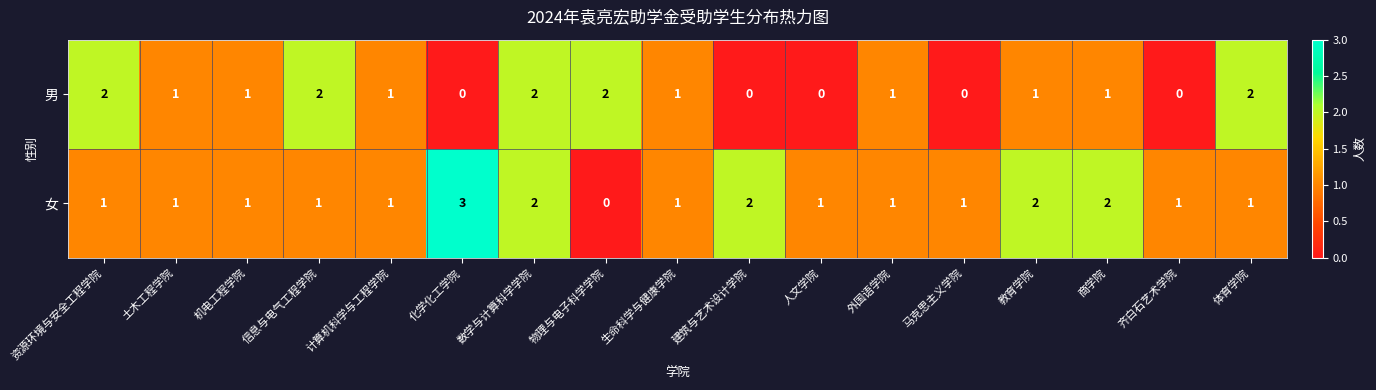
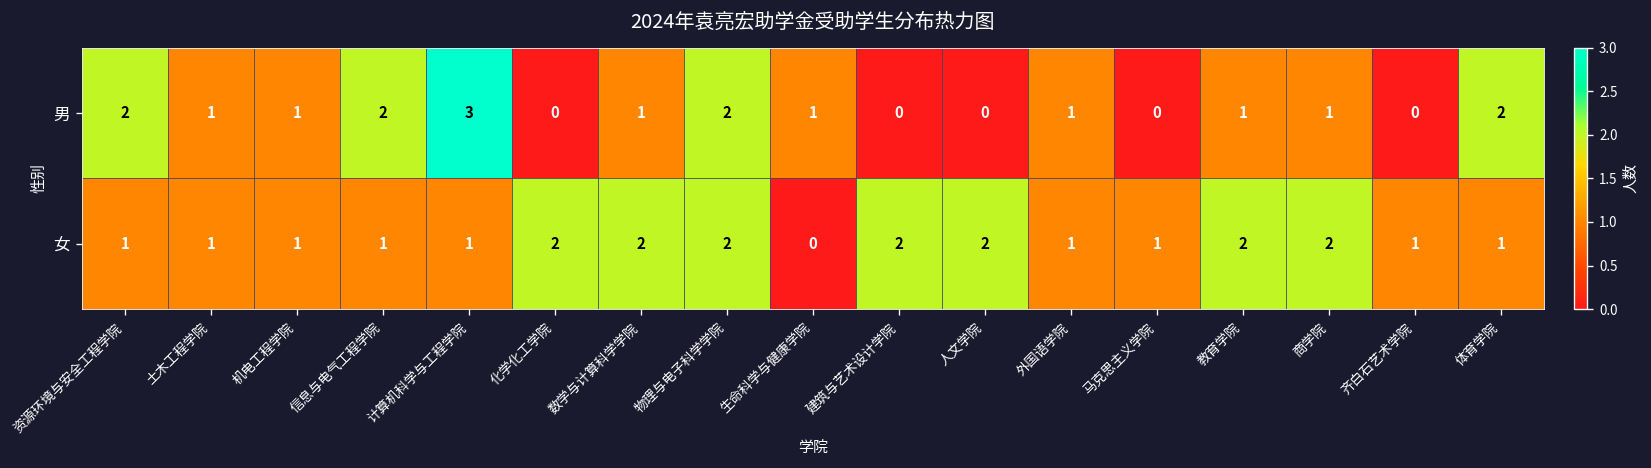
男, 计算机科学与工程学院: 1 -> 3
男, 数学与计算科学学院: 2 -> 1
女, 化学化工学院: 3 -> 2
女, 物理与电子科学学院: 0 -> 2
女, 生命科学与健康学院: 1 -> 0
女, 人文学院: 1 -> 2
